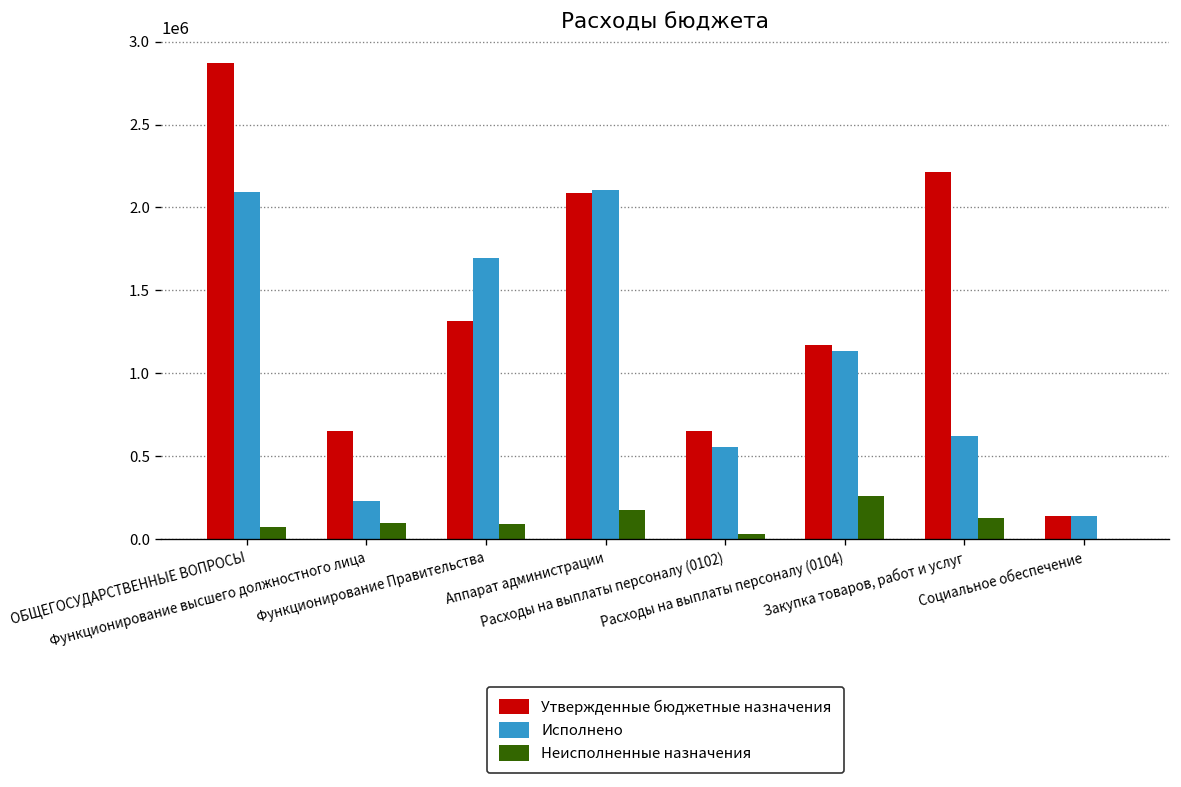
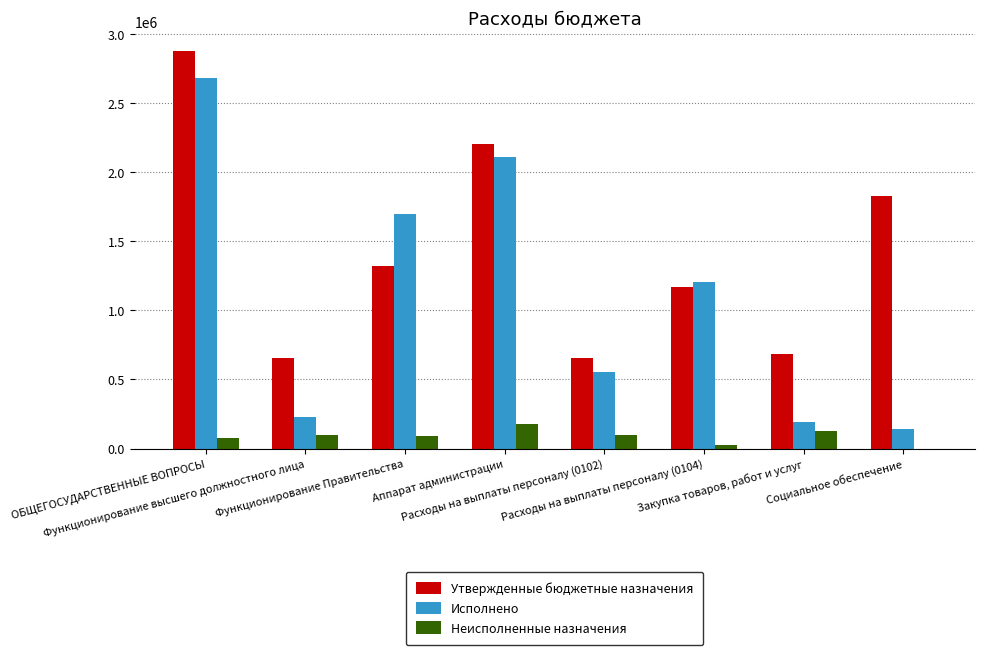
Исполнено, ОБЩЕГОСУДАРСТВЕННЫЕ ВОПРОСЫ: 2090000 -> 2680000
Утвержденные бюджетные назначения, Аппарат администрации: 2090000 -> 2200000
Неисполненные назначения, Расходы на выплаты персоналу (0102): 30000 -> 100000
Исполнено, Расходы на выплаты персоналу (0104): 1130000 -> 1210000
Неисполненные назначения, Расходы на выплаты персоналу (0104): 260000 -> 30000
Утвержденные бюджетные назначения, Закупка товаров, работ и услуг: 2210000 -> 690000
Исполнено, Закупка товаров, работ и услуг: 620000 -> 190000
Утвержденные бюджетные назначения, Социальное обеспечение: 140000 -> 1820000
